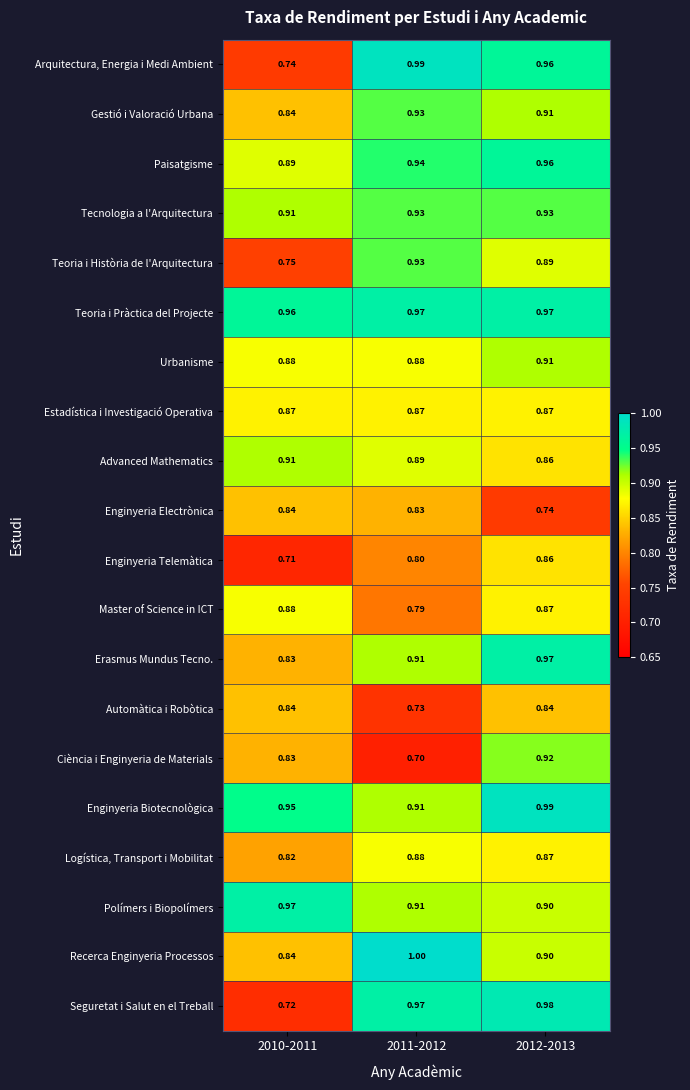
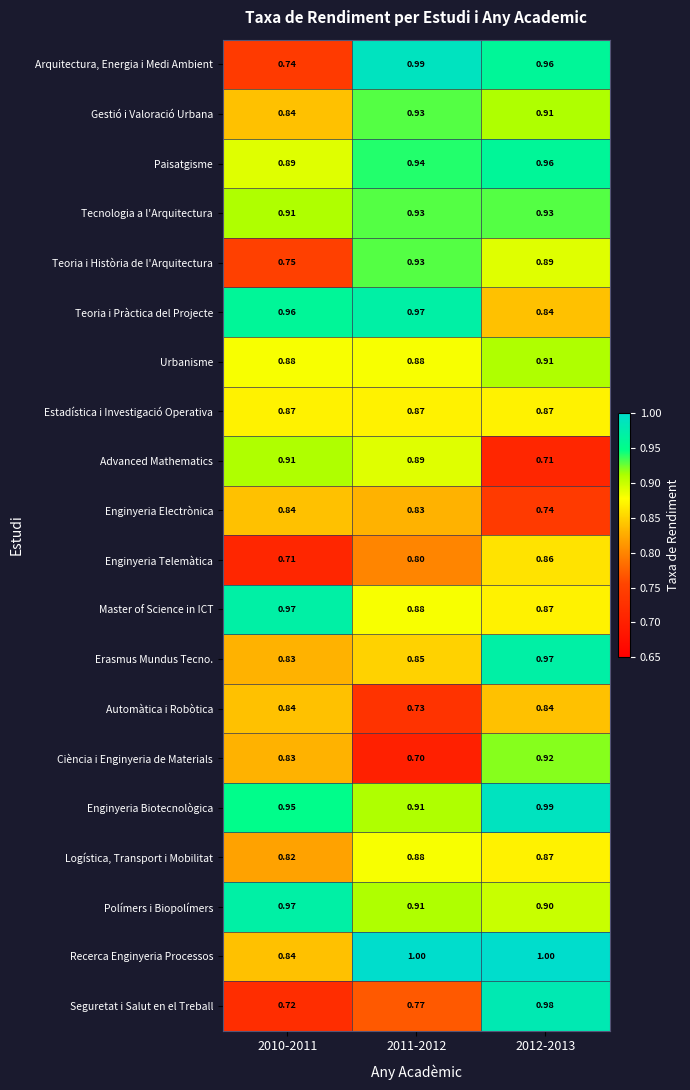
Teoria i Pràctica del Projecte, 2012-2013: 0.97 -> 0.84
Advanced Mathematics, 2012-2013: 0.86 -> 0.71
Master of Science in ICT, 2010-2011: 0.88 -> 0.97
Master of Science in ICT, 2011-2012: 0.79 -> 0.88
Erasmus Mundus Tecno., 2011-2012: 0.91 -> 0.85
Recerca Enginyeria Processos, 2012-2013: 0.90 -> 1.00
Seguretat i Salut en el Treball, 2011-2012: 0.97 -> 0.77
